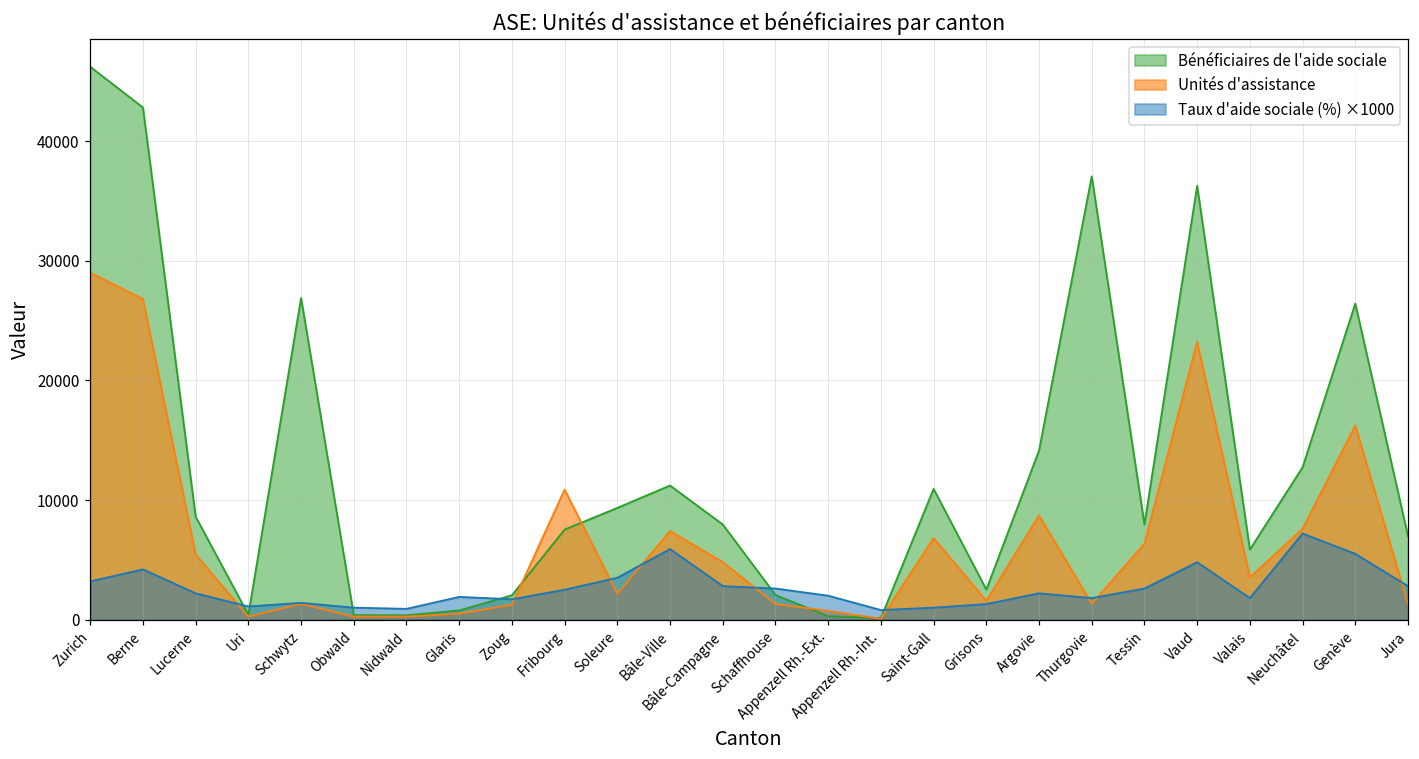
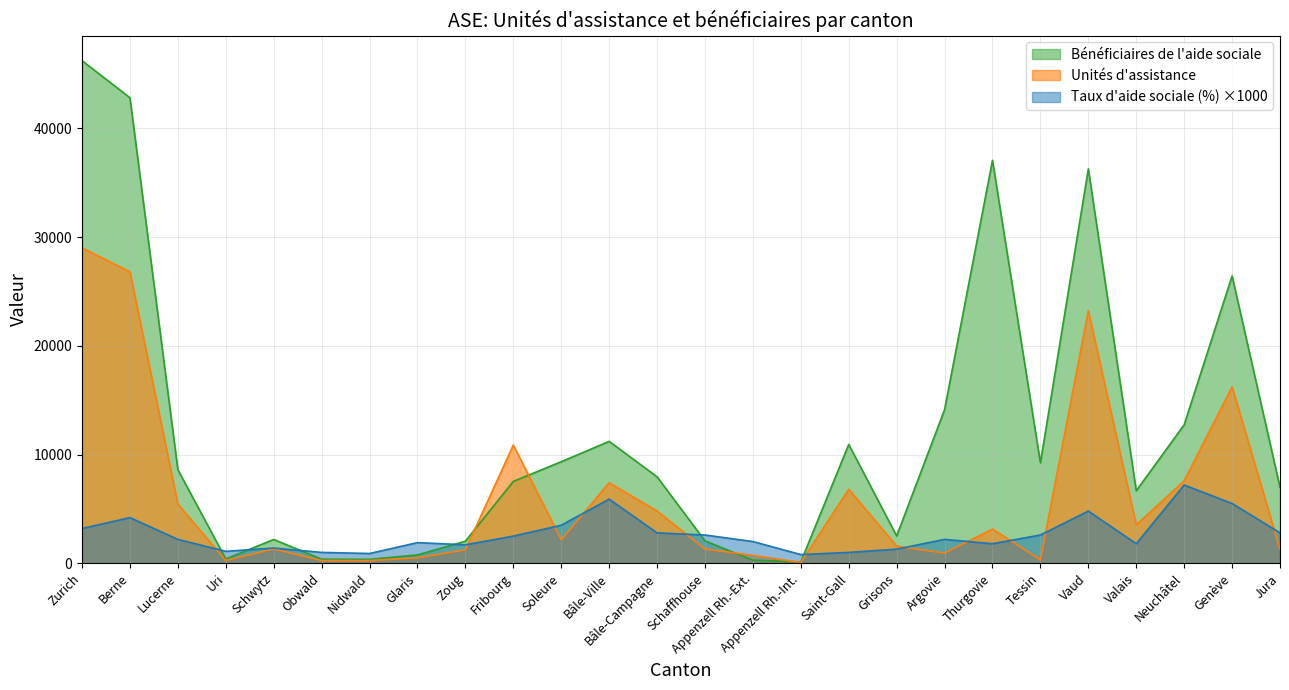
Bénéficiaires de l'aide sociale, Schwytz: 26900 -> 2200
Unités d'assistance, Argovie: 8700 -> 900
Unités d'assistance, Thurgovie: 1300 -> 3100
Bénéficiaires de l'aide sociale, Tessin: 8000 -> 9200
Unités d'assistance, Tessin: 6400 -> 300
Bénéficiaires de l'aide sociale, Valais: 5900 -> 6700
